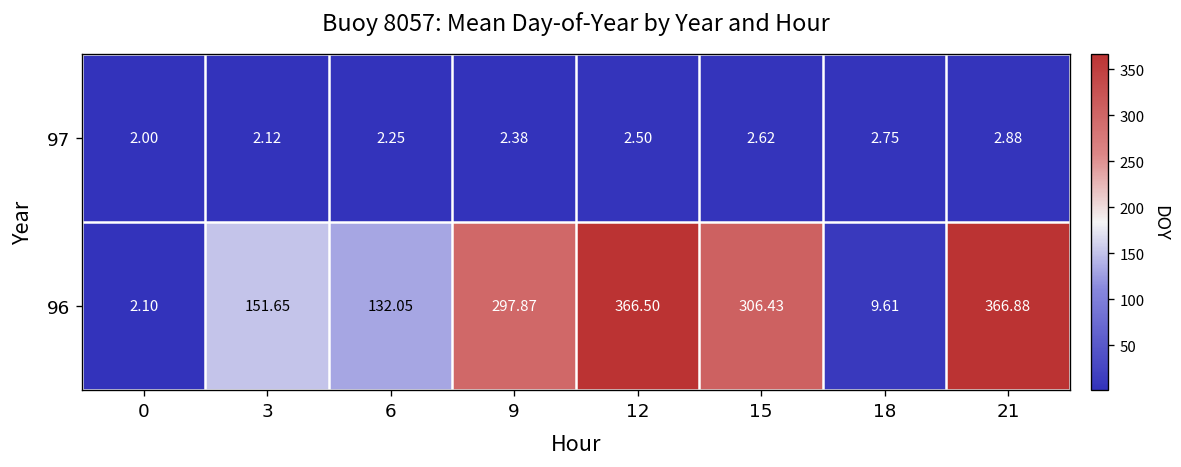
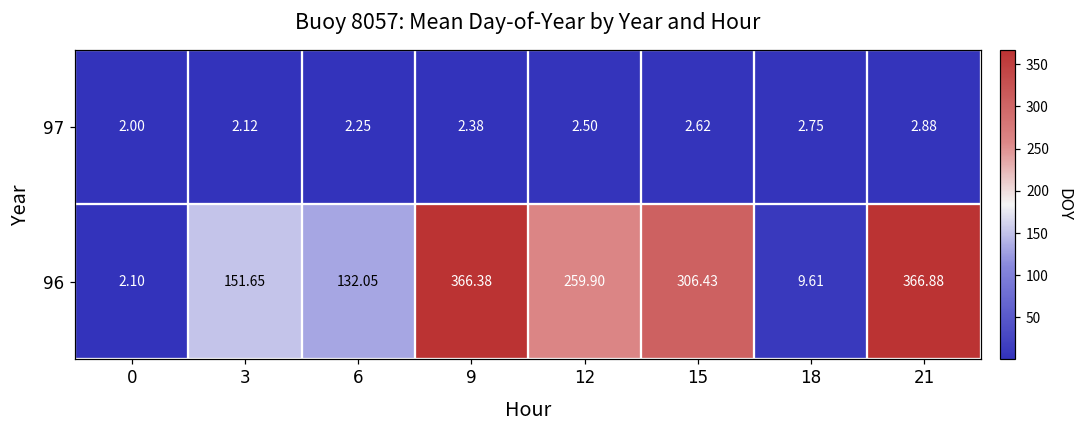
96, 9: 297.87 -> 366.38
96, 12: 366.50 -> 259.90
